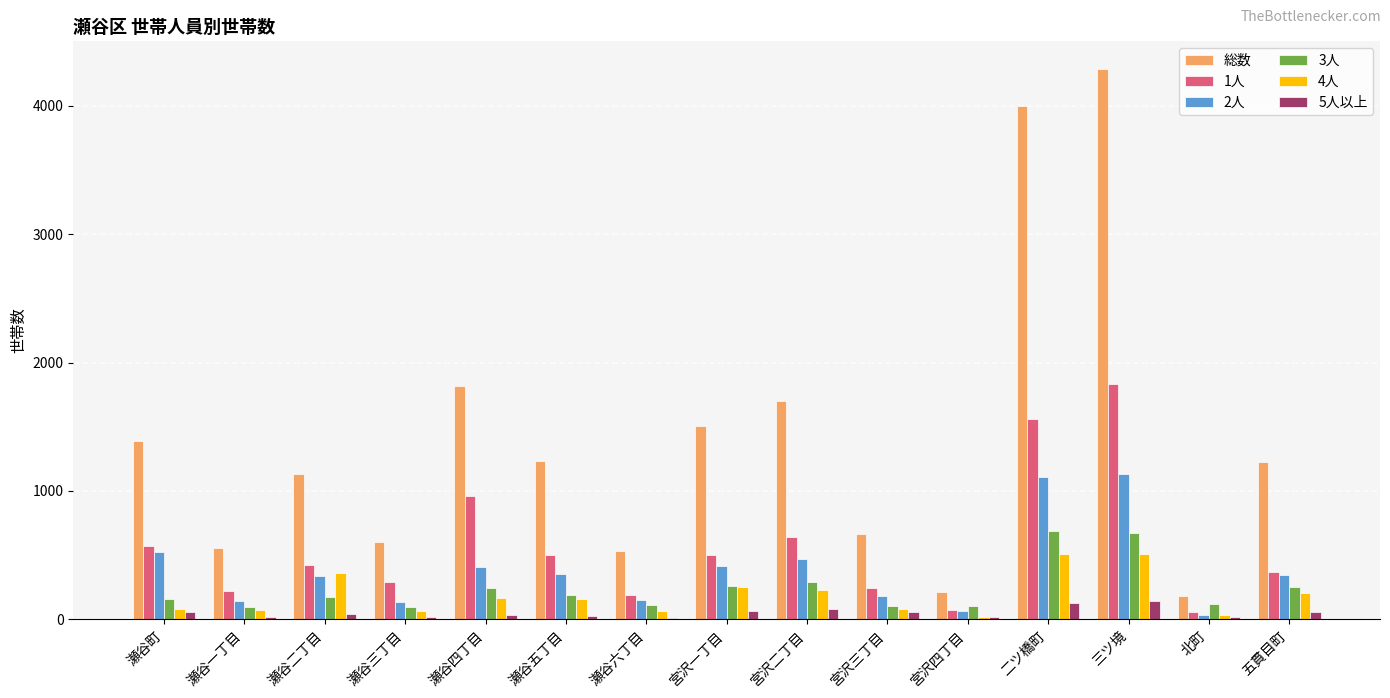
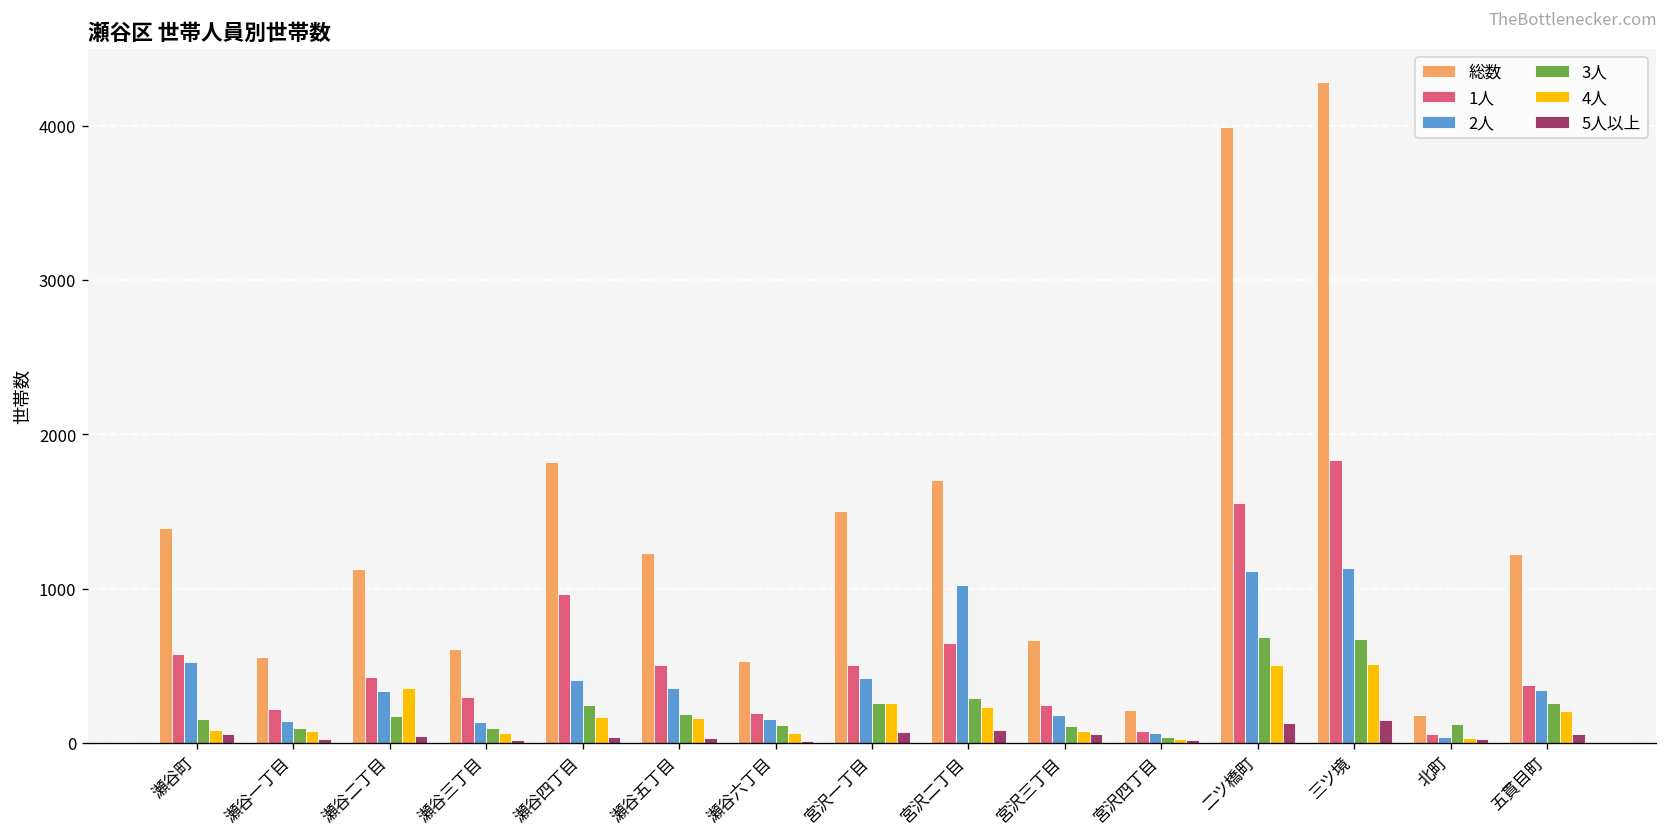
2人, 宮沢二丁目: 470 -> 1020
3人, 宮沢四丁目: 100 -> 40
